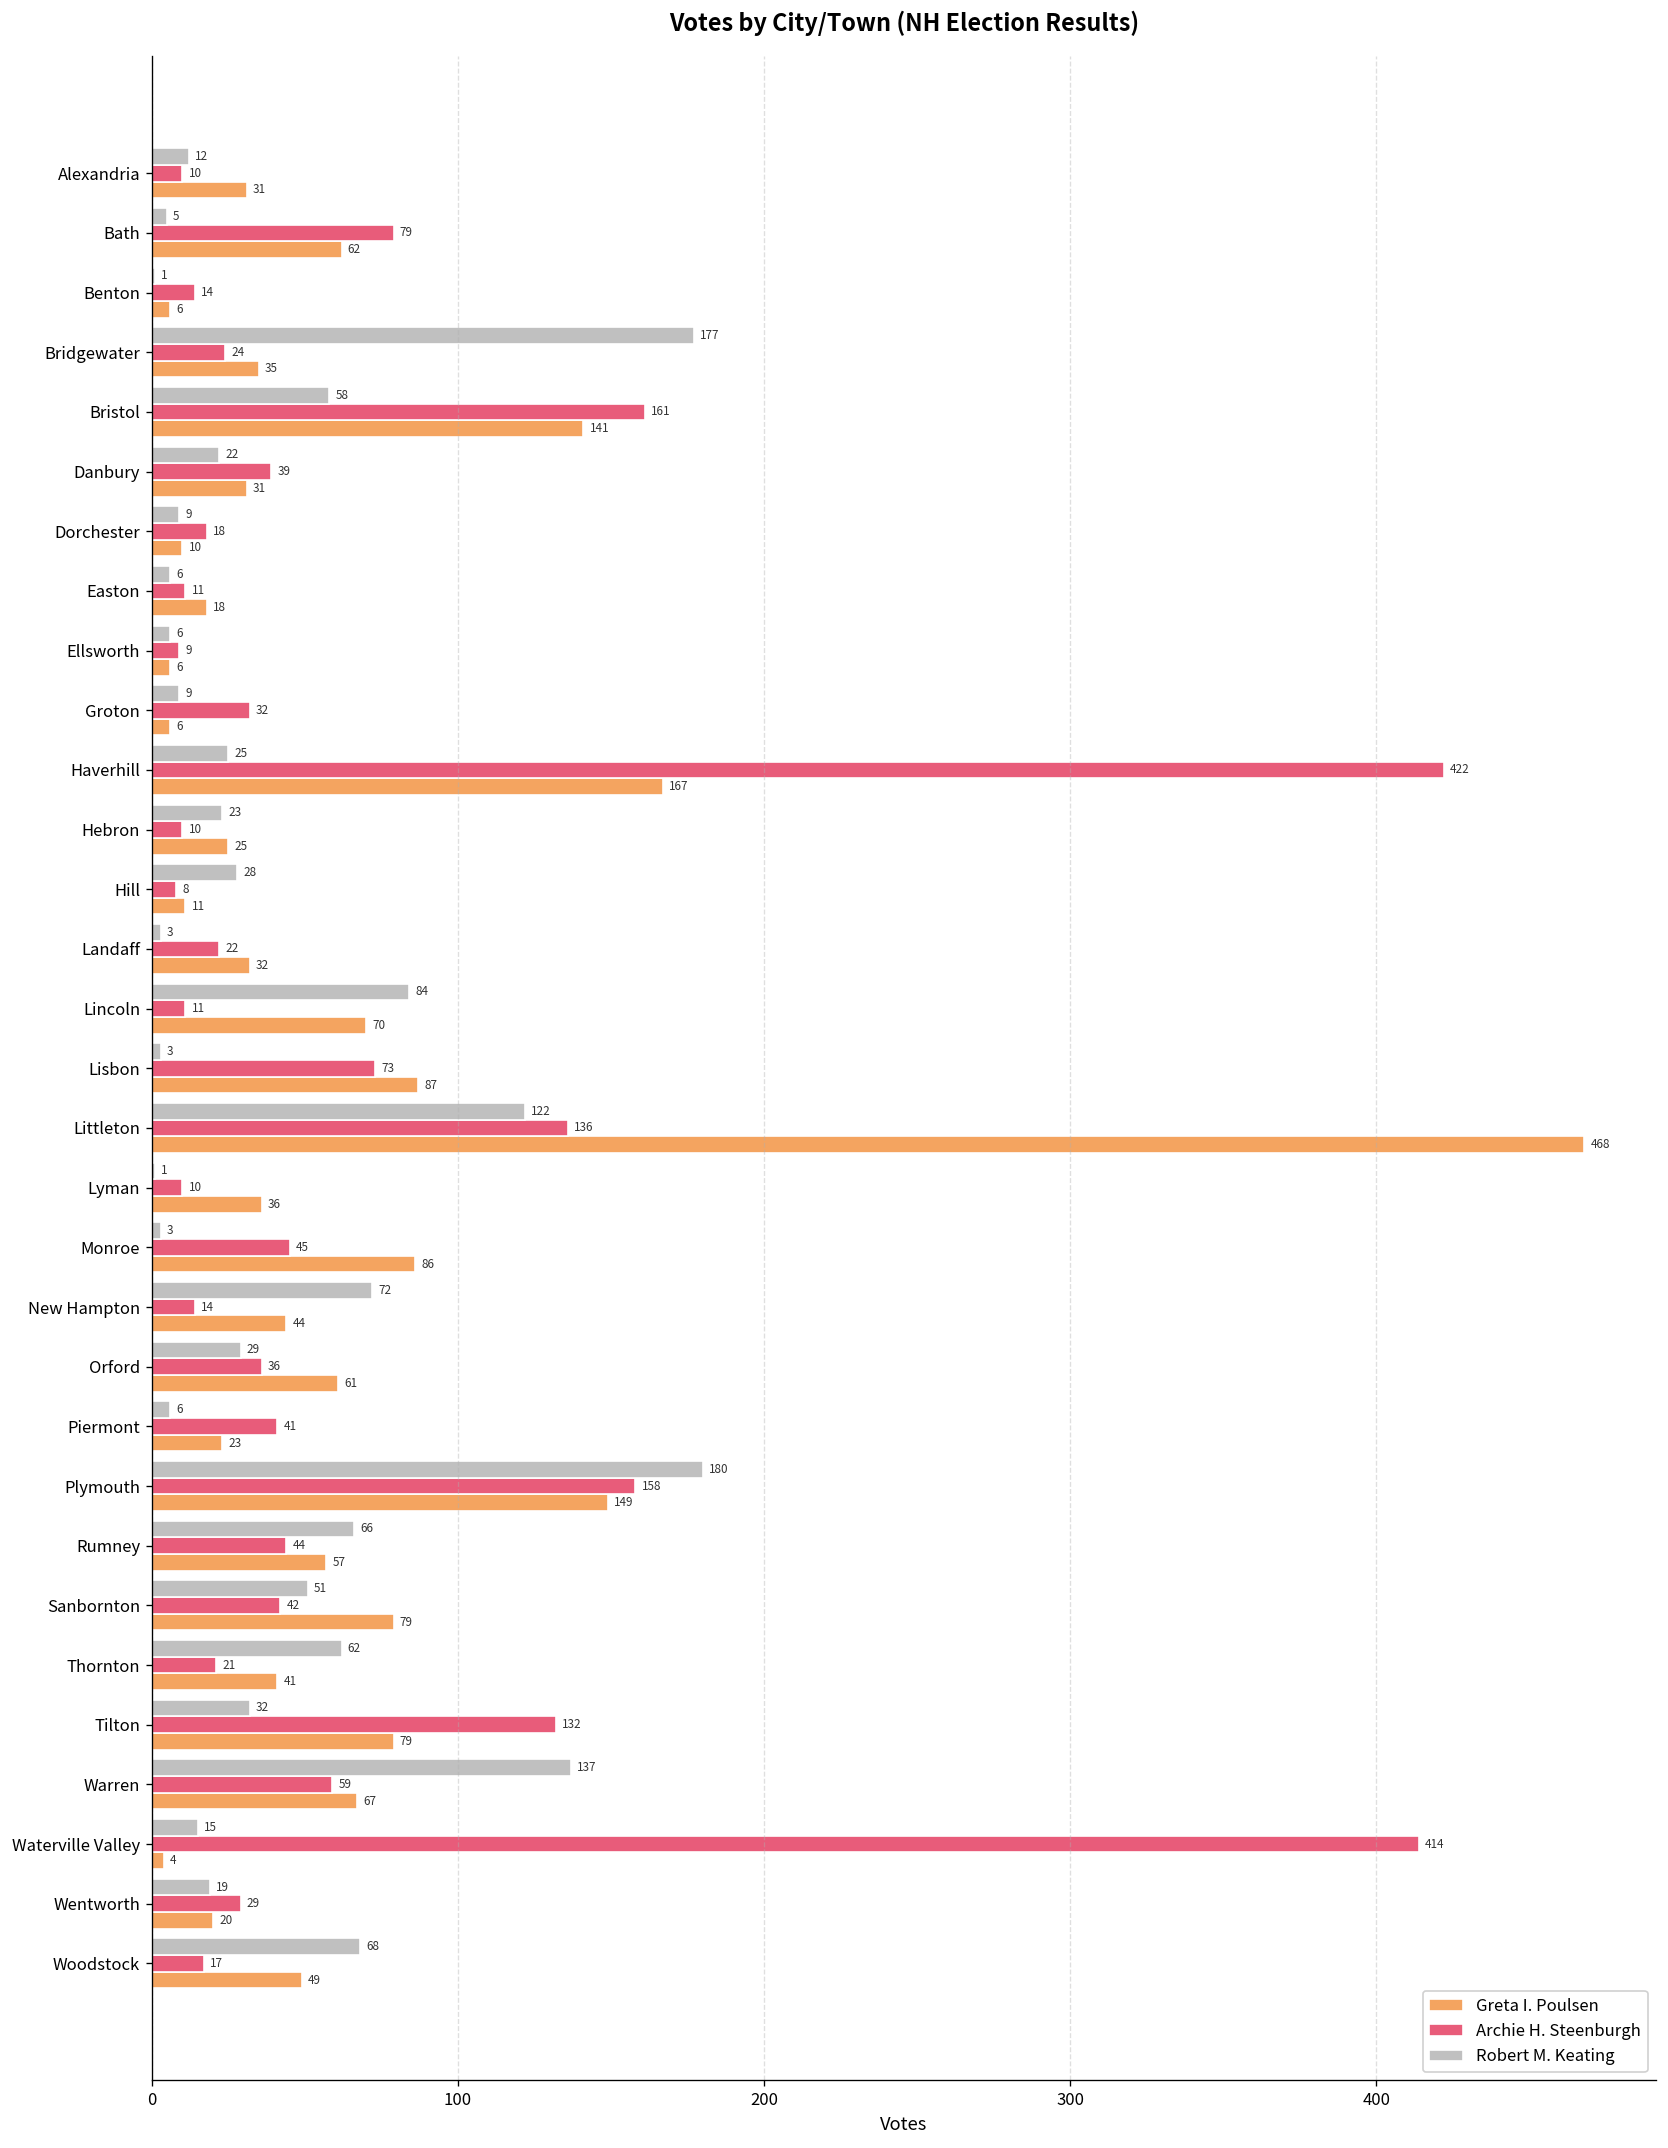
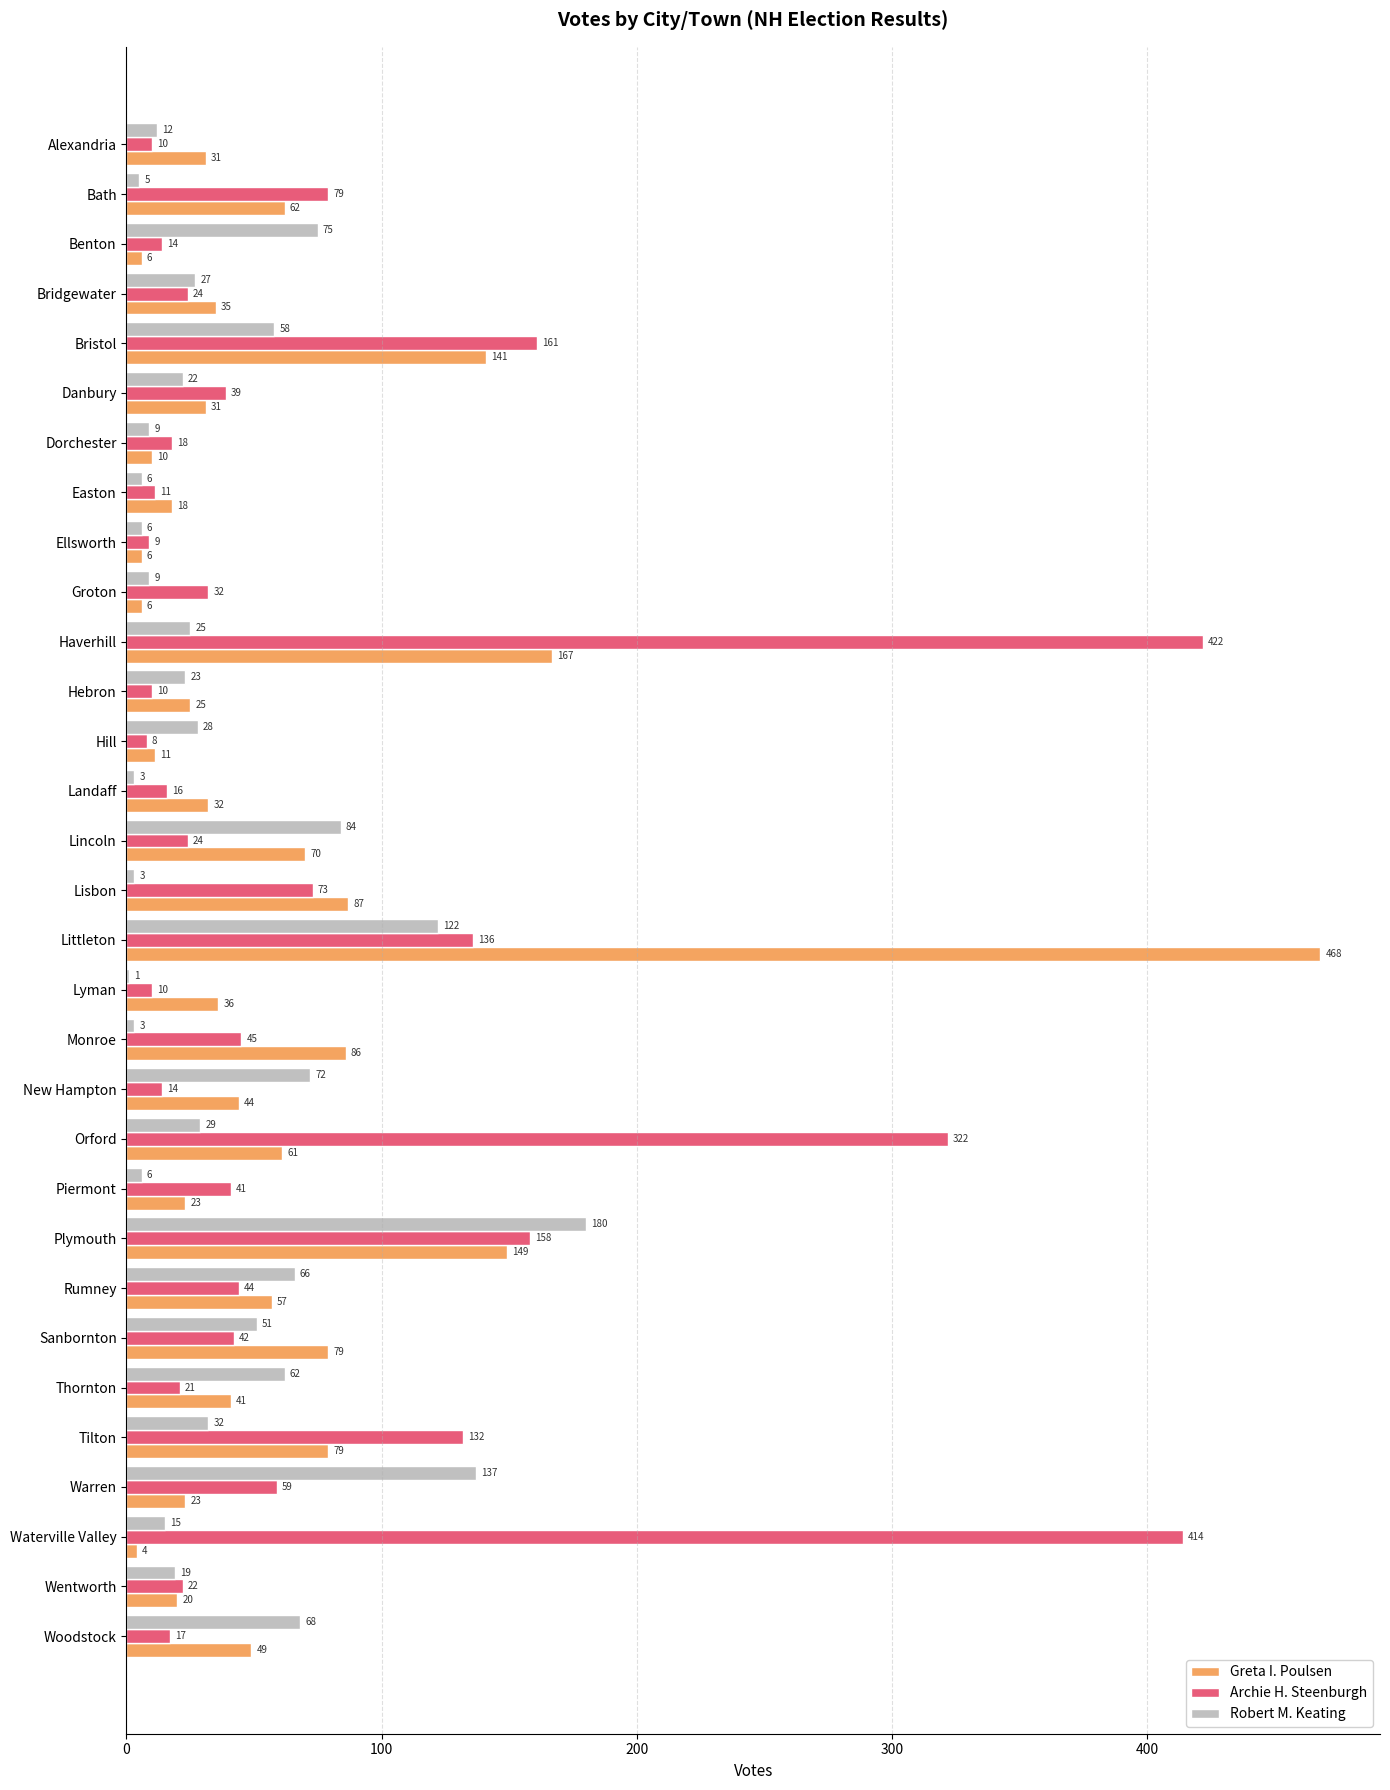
Robert M. Keating, Benton: 1 -> 75
Robert M. Keating, Bridgewater: 177 -> 27
Archie H. Steenburgh, Landaff: 22 -> 16
Archie H. Steenburgh, Lincoln: 11 -> 24
Archie H. Steenburgh, Orford: 36 -> 322
Greta I. Poulsen, Warren: 67 -> 23
Archie H. Steenburgh, Wentworth: 29 -> 22
